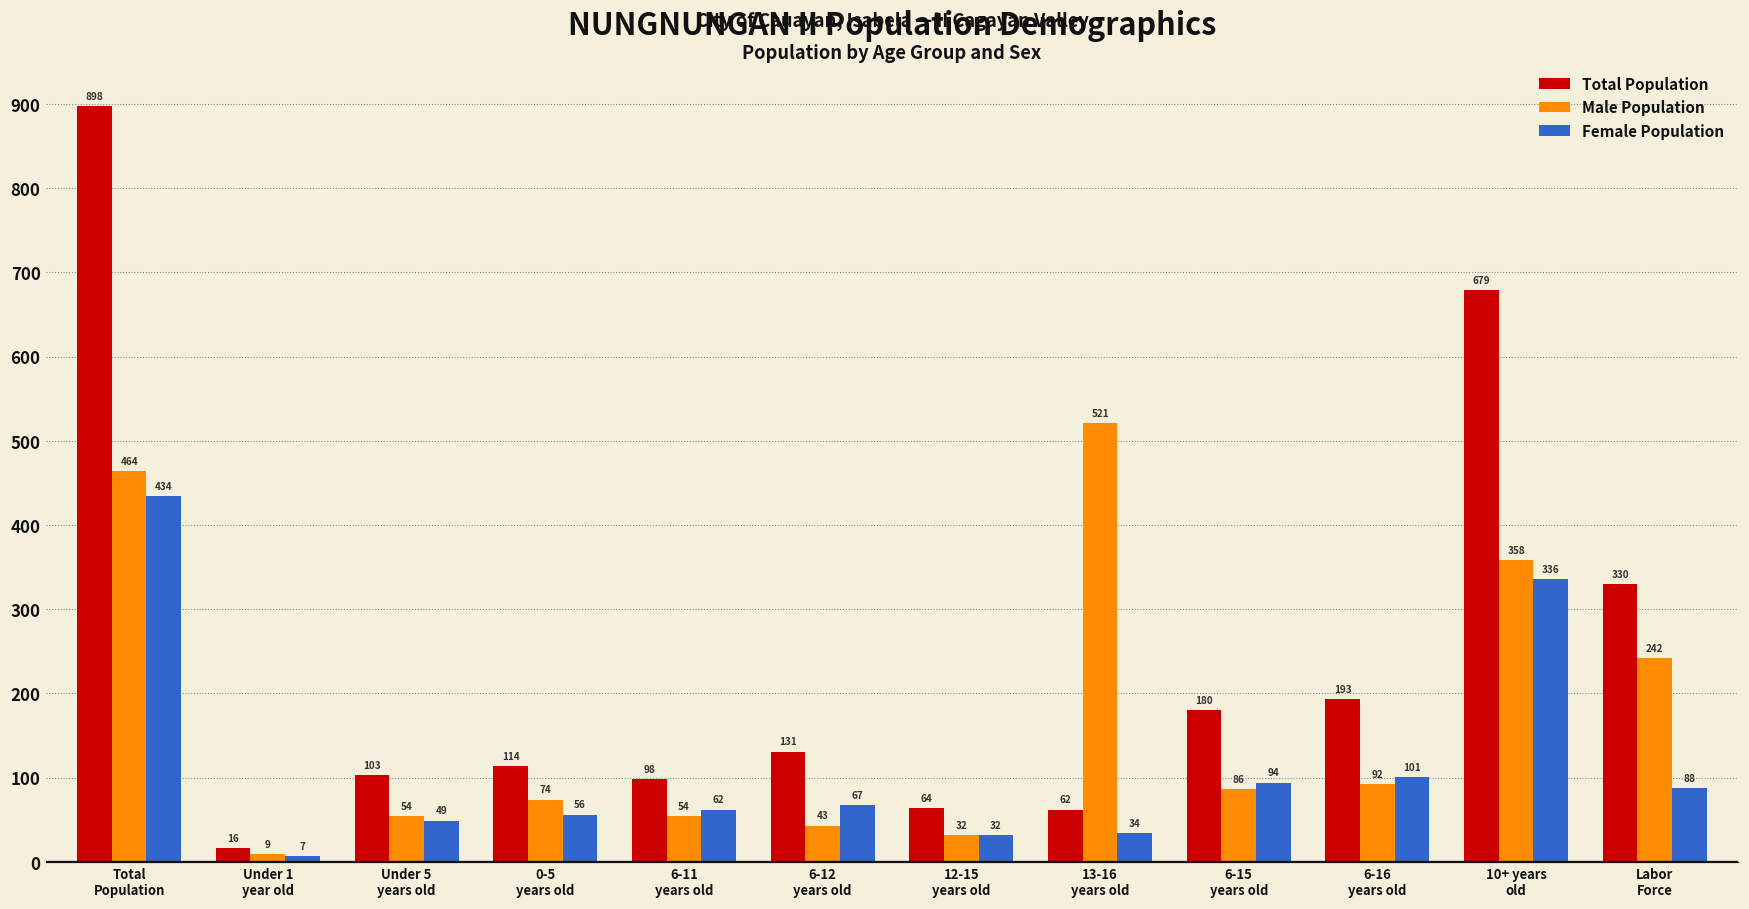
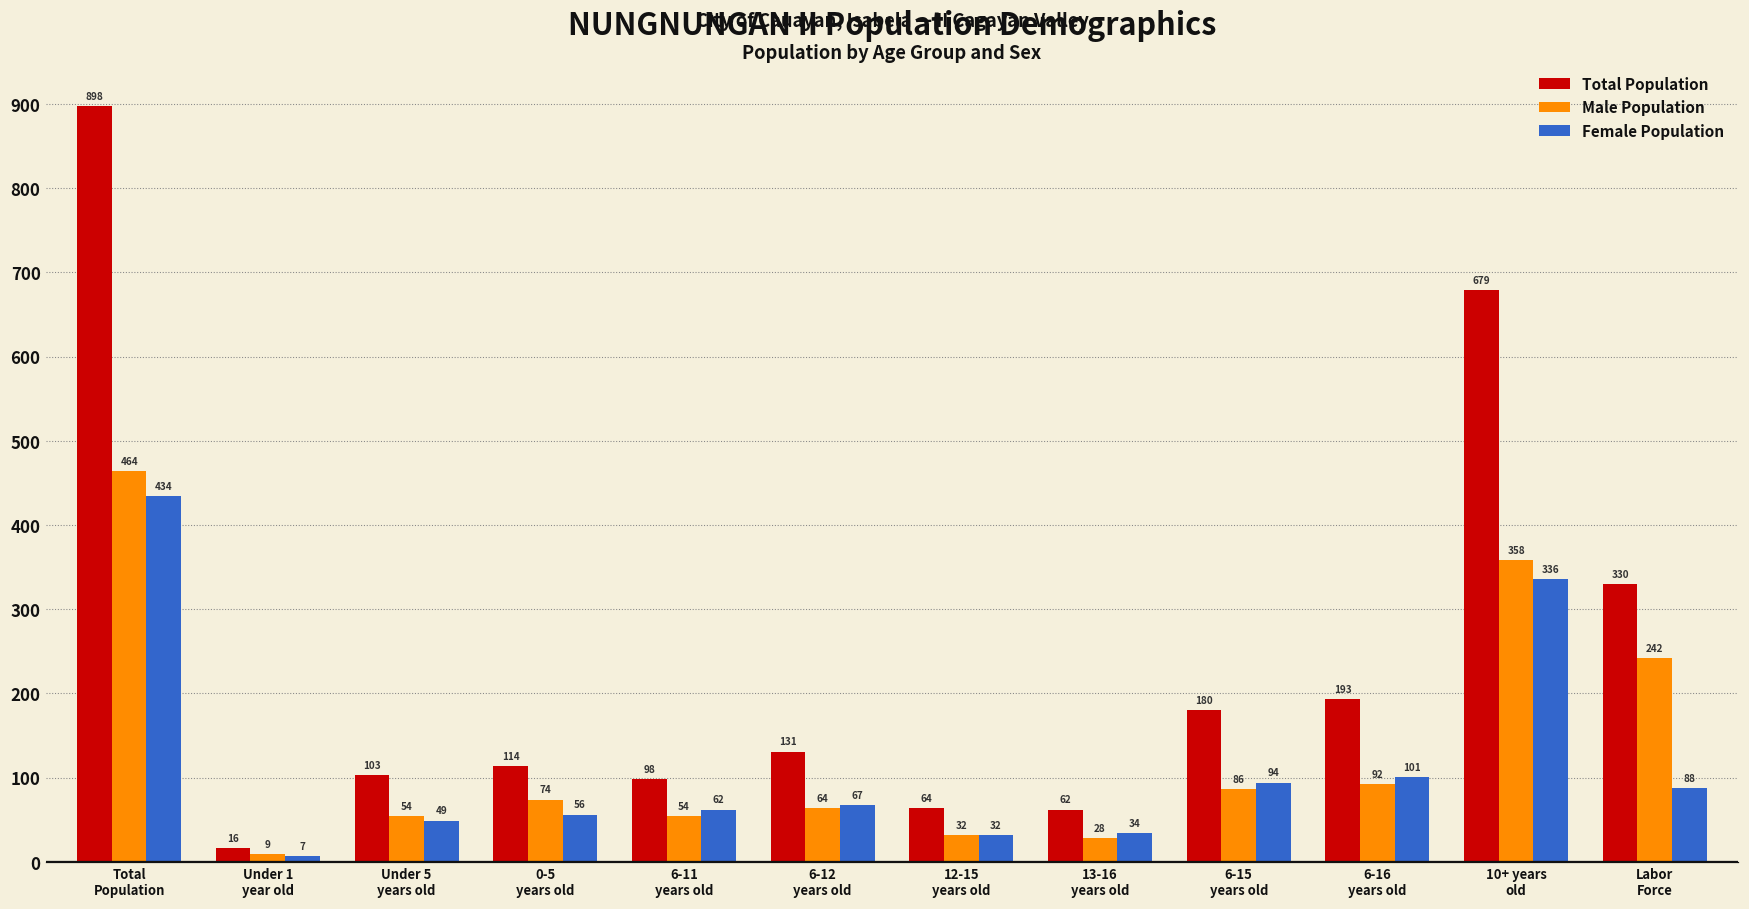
Male Population, 6-12 years old: 43 -> 64
Male Population, 13-16 years old: 521 -> 28
